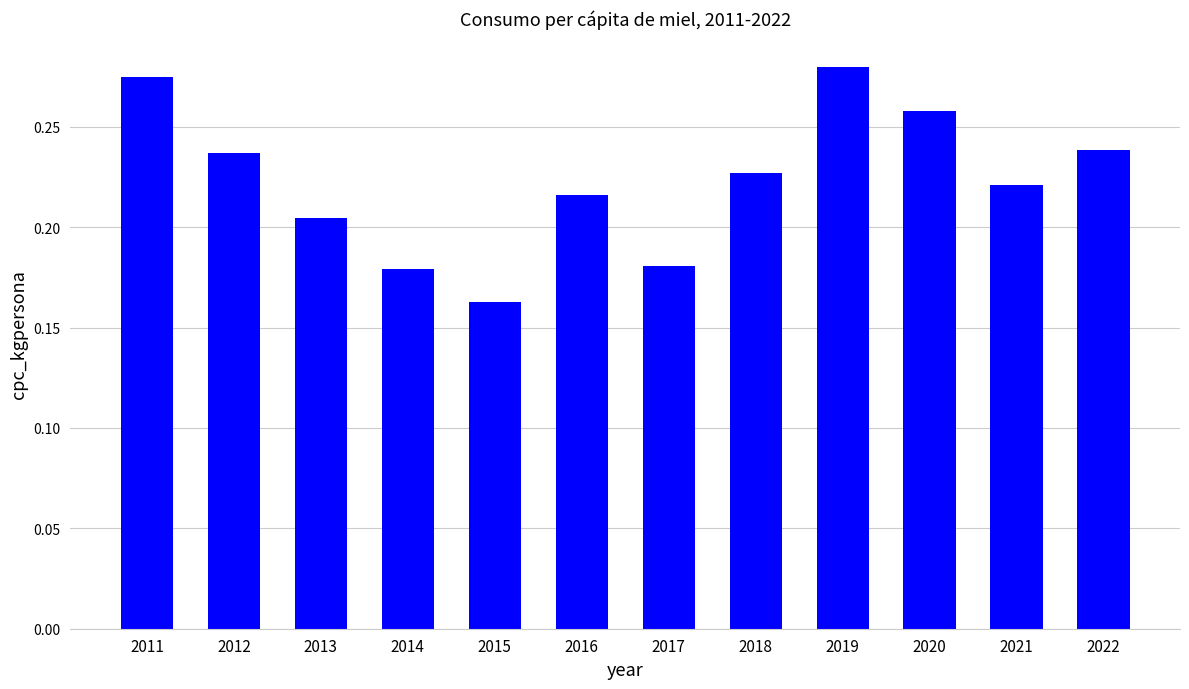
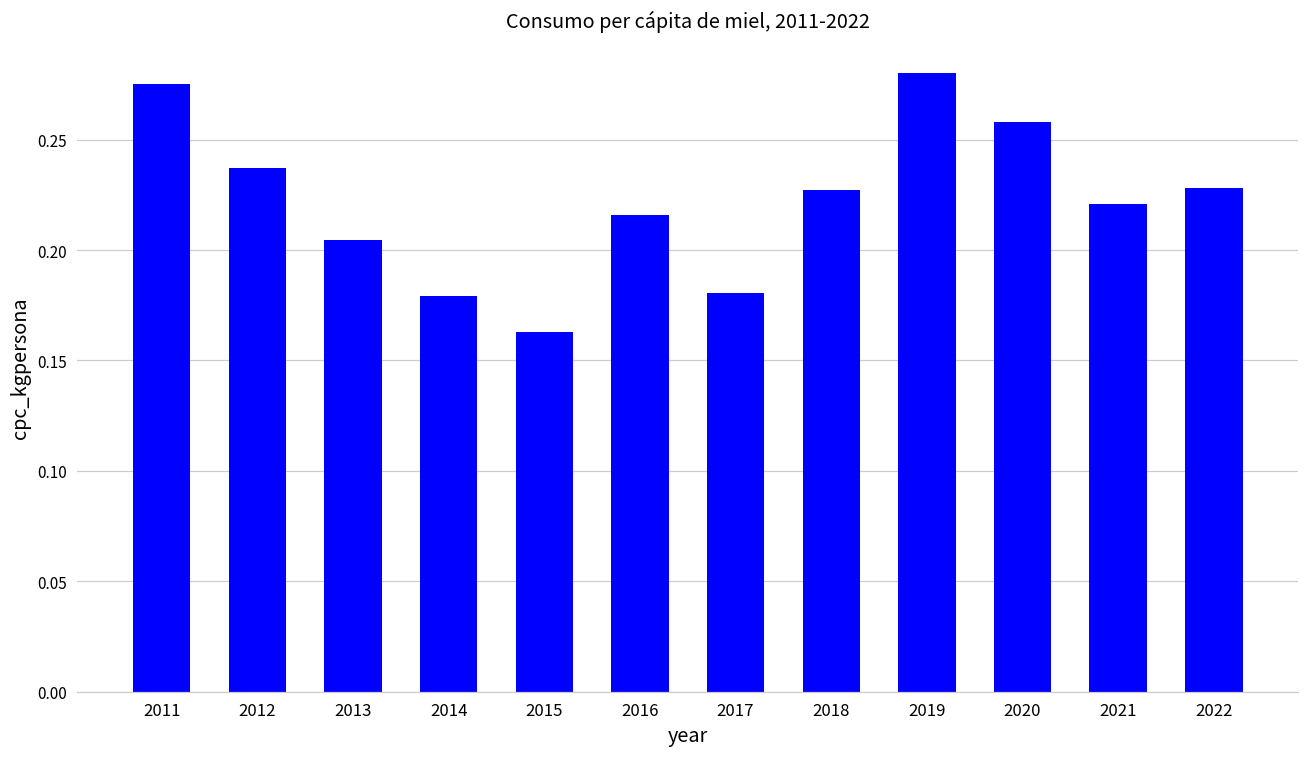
2022: 0.238 -> 0.228
